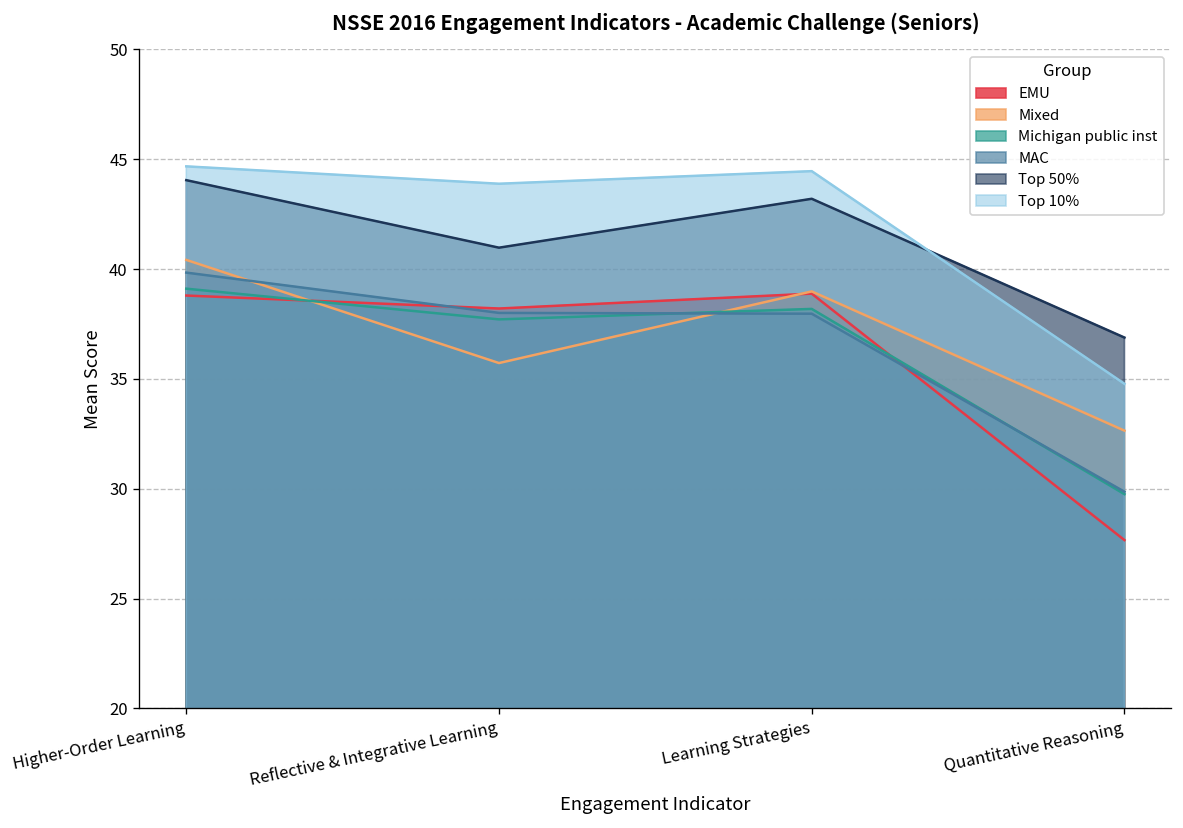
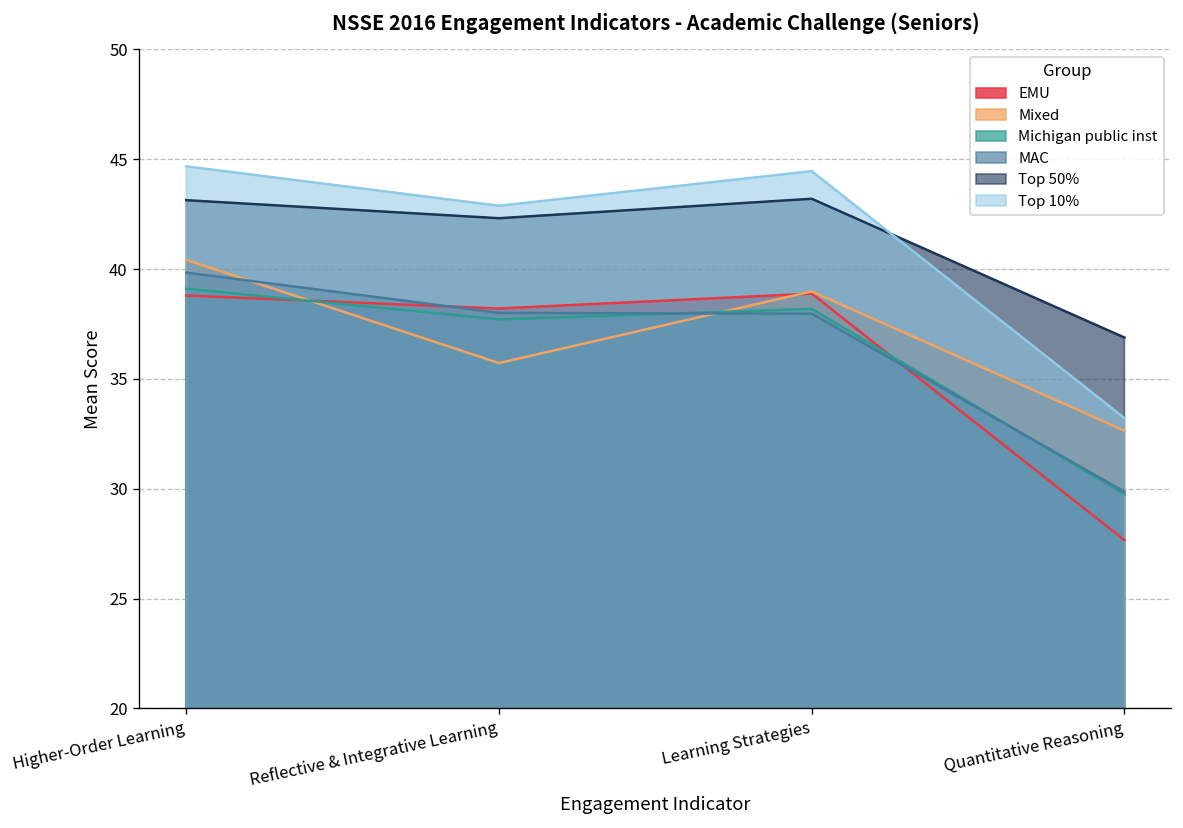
Top 50%, Higher-Order Learning: 44.0 -> 43.1
Top 50%, Reflective & Integrative Learning: 41.0 -> 42.3
Top 10%, Reflective & Integrative Learning: 43.9 -> 42.9
Top 10%, Quantitative Reasoning: 34.8 -> 33.2
